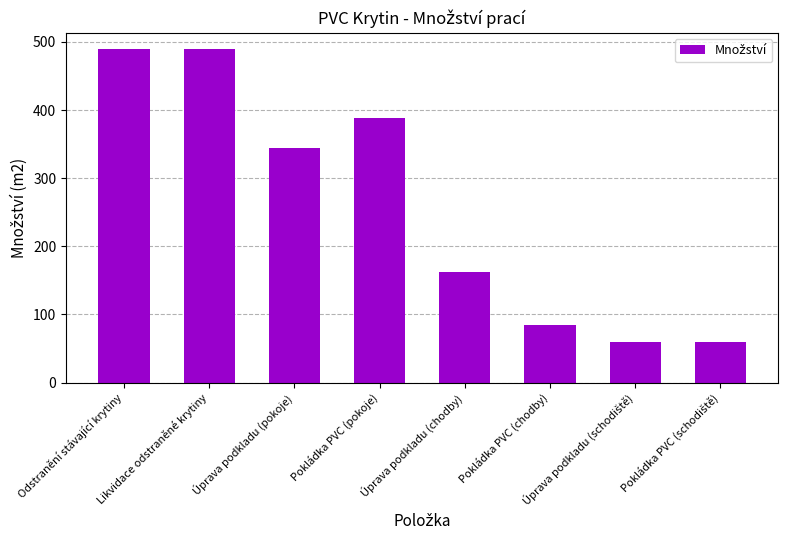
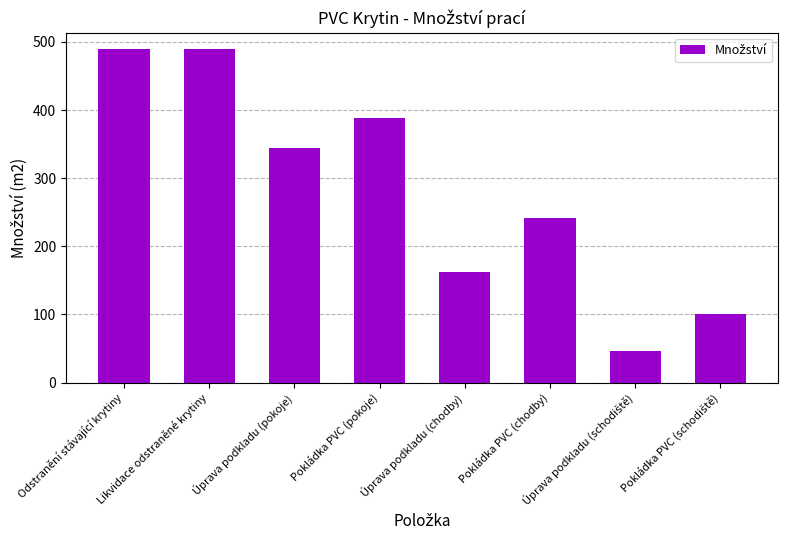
Pokládka PVC (chodby): 90 -> 240
Úprava podkladu (schodiště): 60 -> 50
Pokládka PVC (schodiště): 60 -> 100
